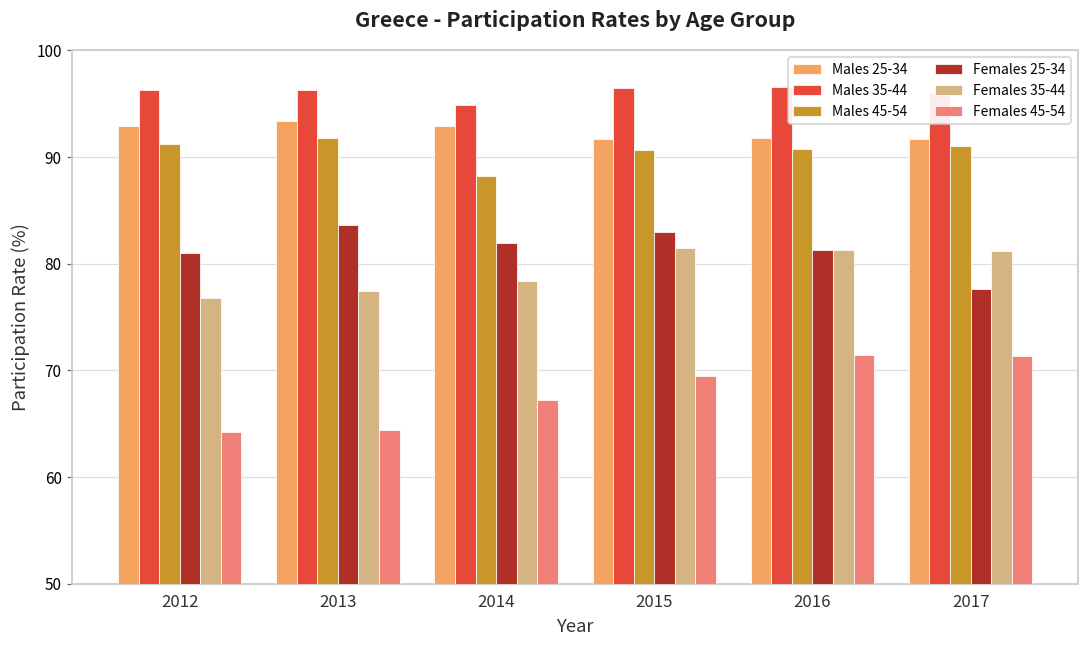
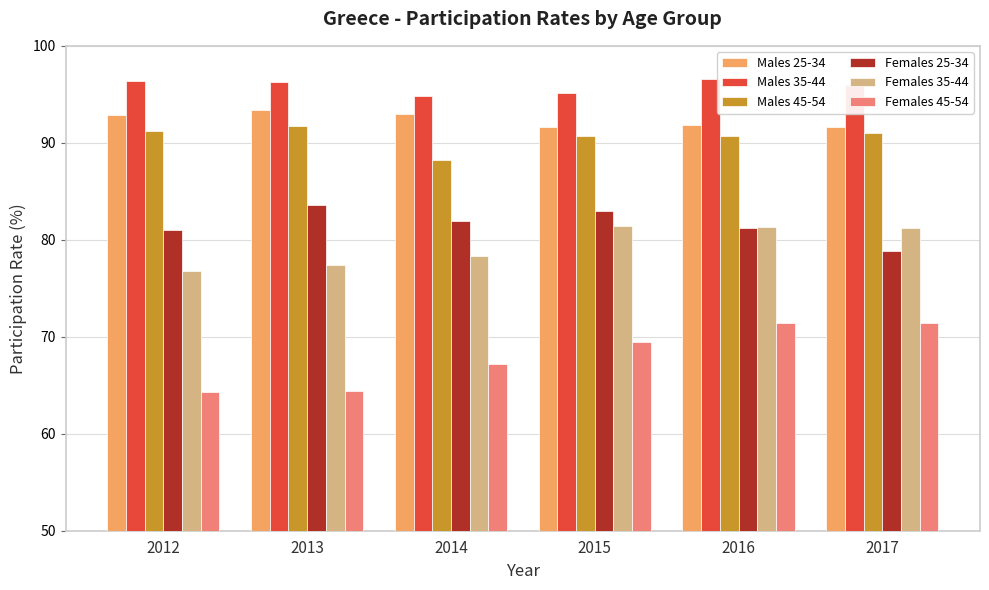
Males 35-44, 2015: 97 -> 95
Females 25-34, 2017: 78 -> 79
